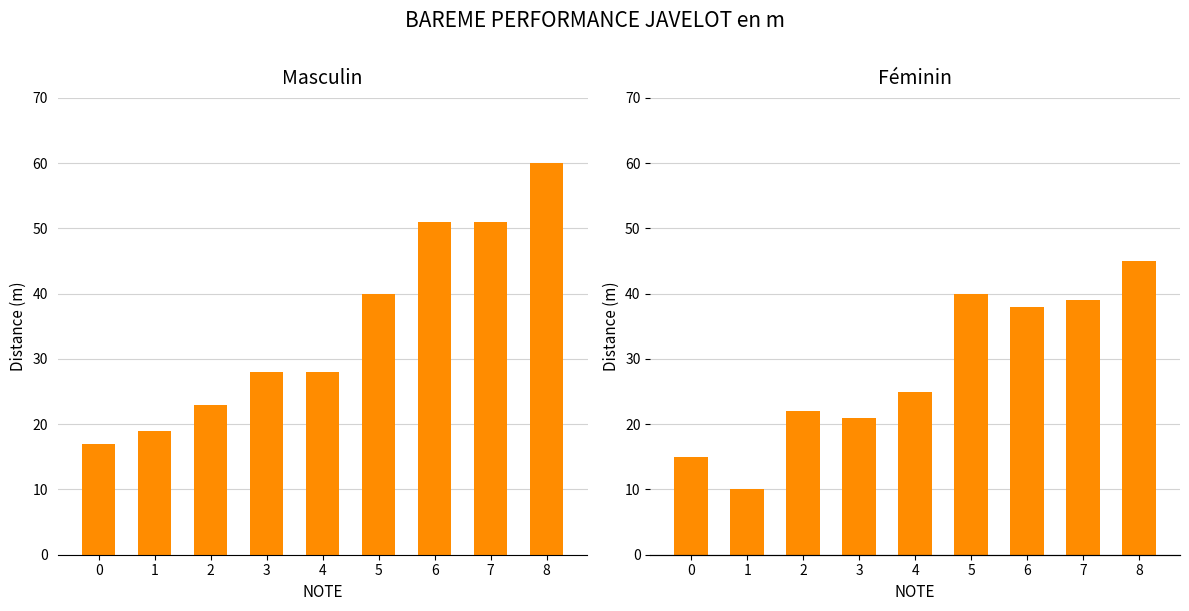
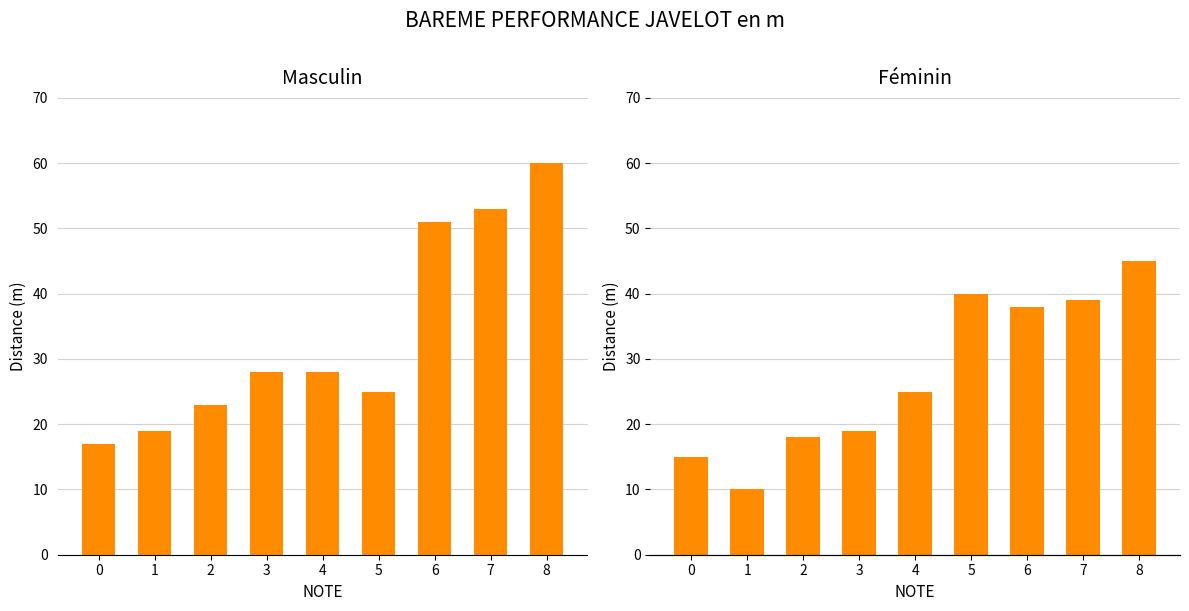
Masculin, 5: 40 -> 25
Masculin, 7: 51 -> 53
Féminin, 2: 22 -> 18
Féminin, 3: 21 -> 19
